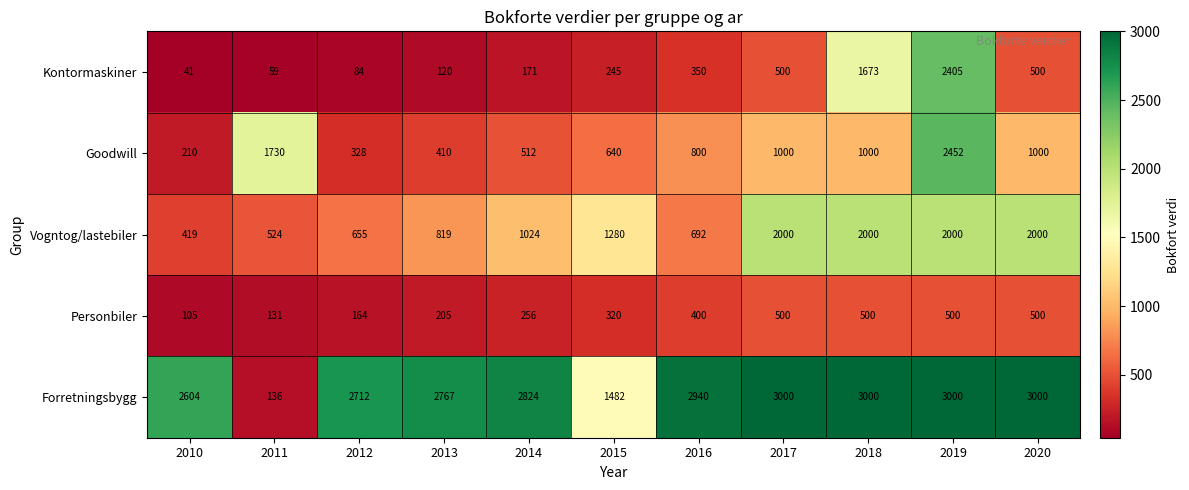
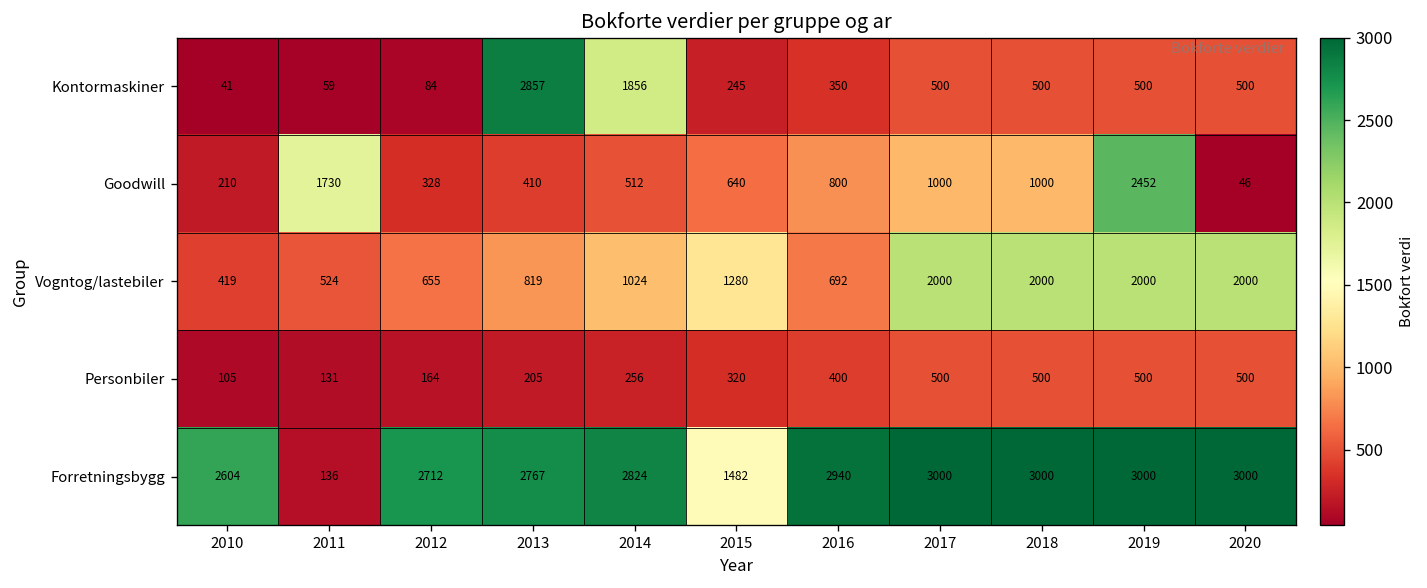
Kontormaskiner, 2013: 120 -> 2857
Kontormaskiner, 2014: 171 -> 1856
Kontormaskiner, 2018: 1673 -> 500
Kontormaskiner, 2019: 2405 -> 500
Goodwill, 2020: 1000 -> 46
